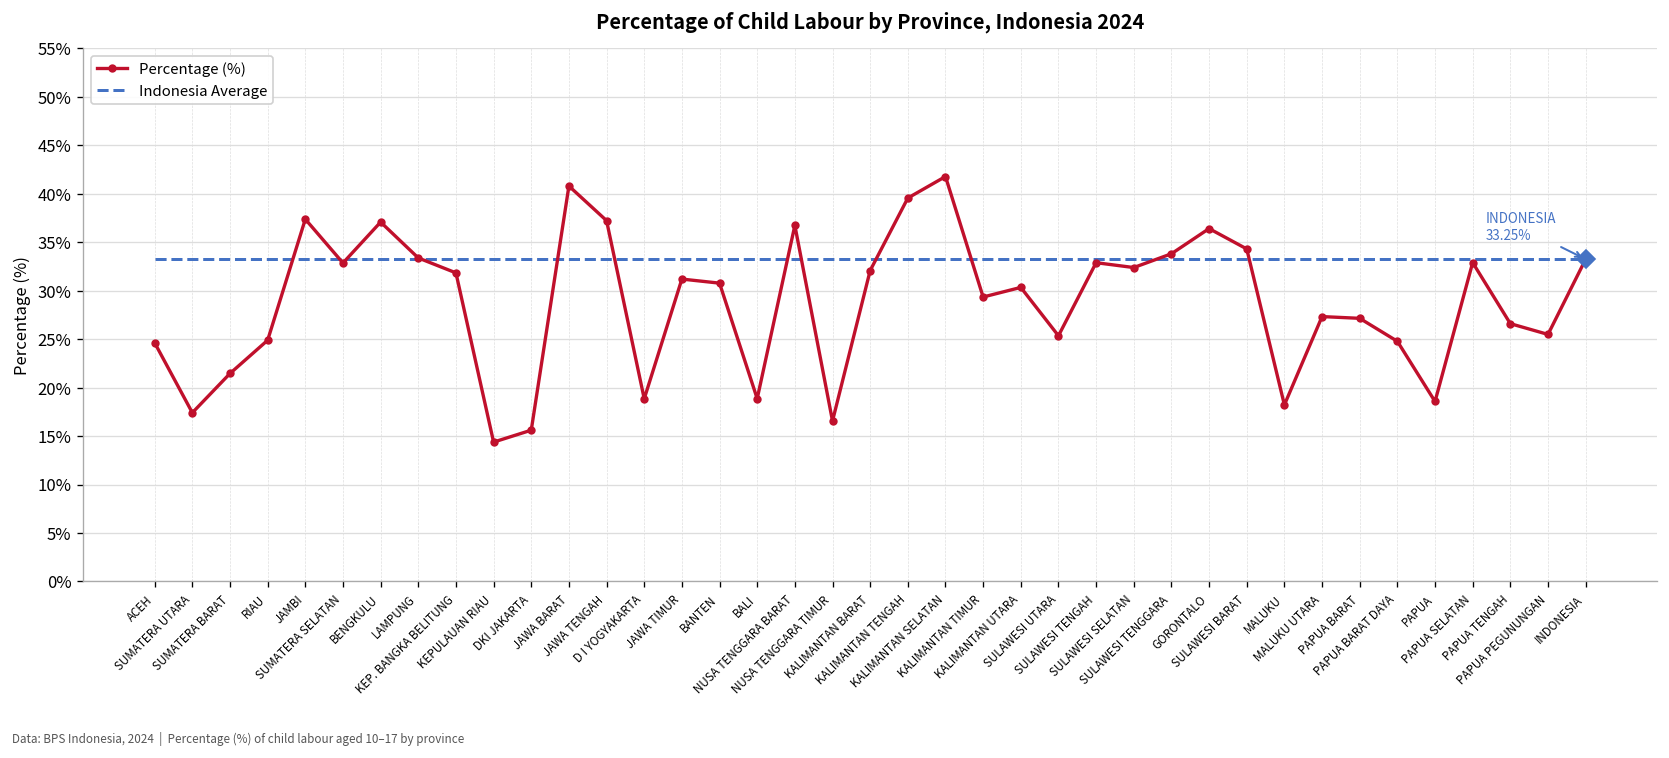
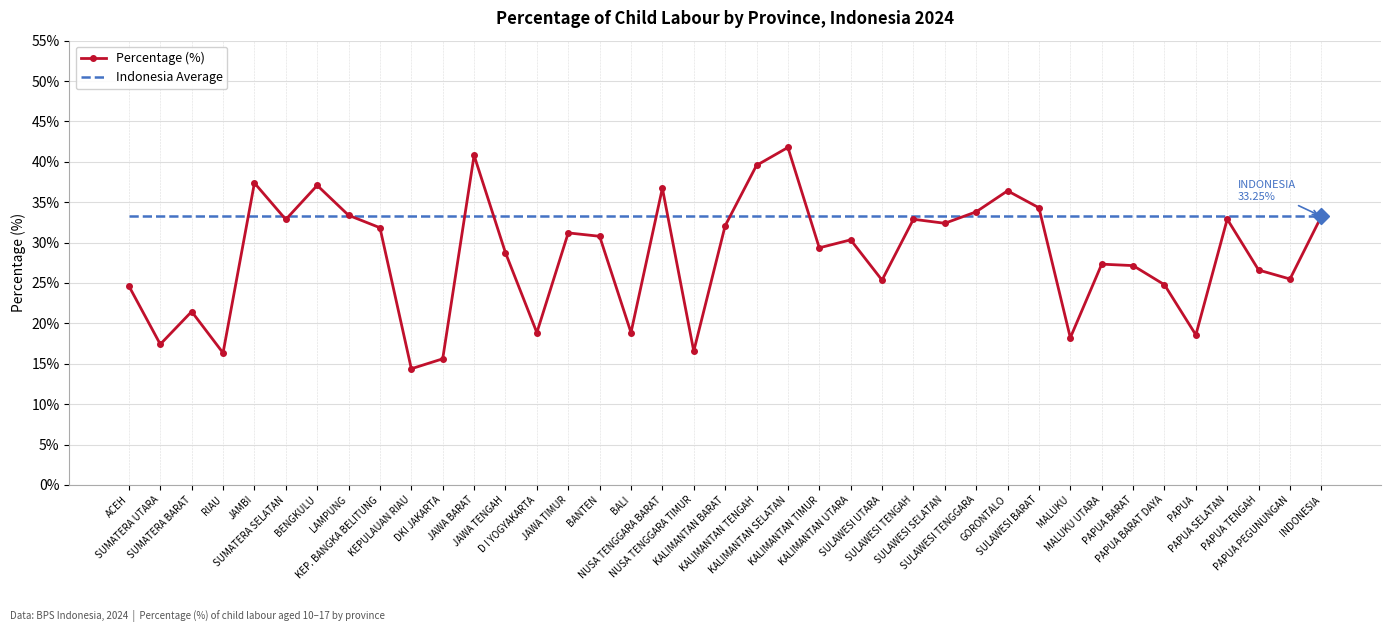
Percentage (%), RIAU: 25% -> 16%
Percentage (%), JAWA TENGAH: 37% -> 29%
